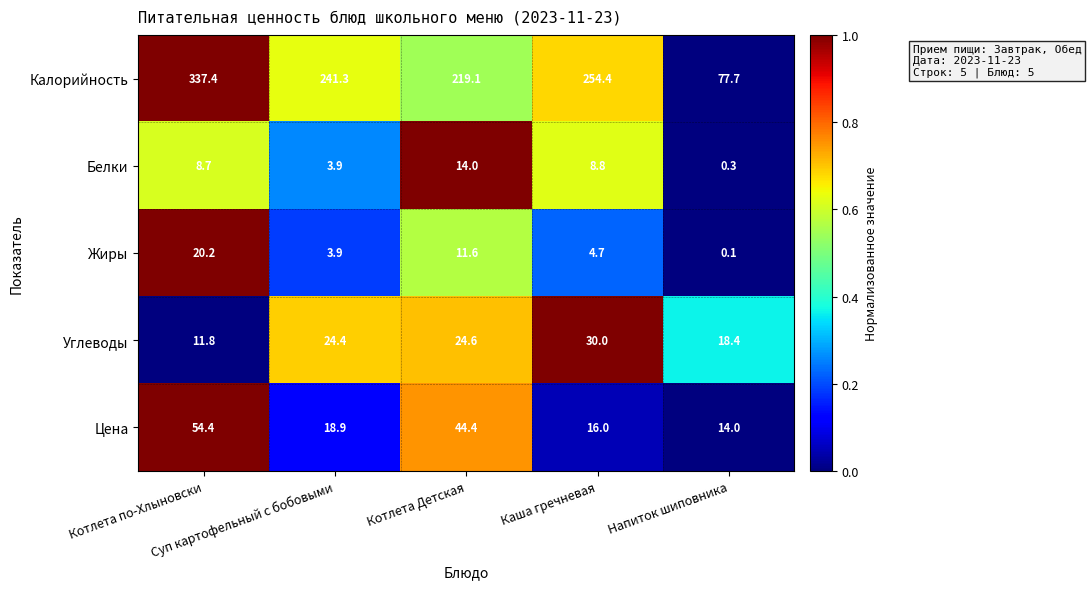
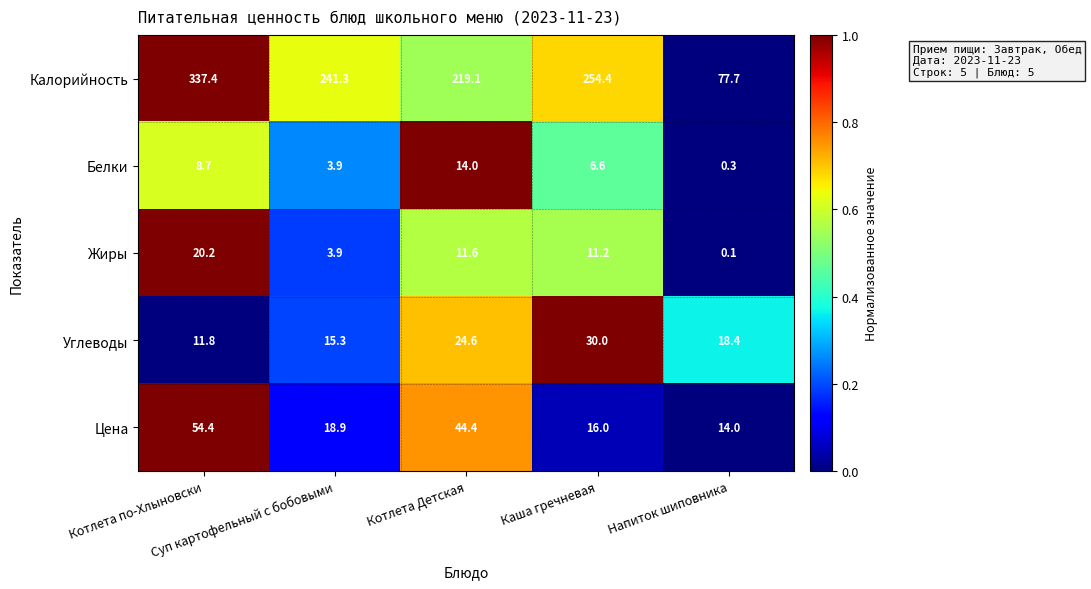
Белки, Каша гречневая: 8.8 -> 6.6
Жиры, Каша гречневая: 4.7 -> 11.2
Углеводы, Суп картофельный с бобовыми: 24.4 -> 15.3
